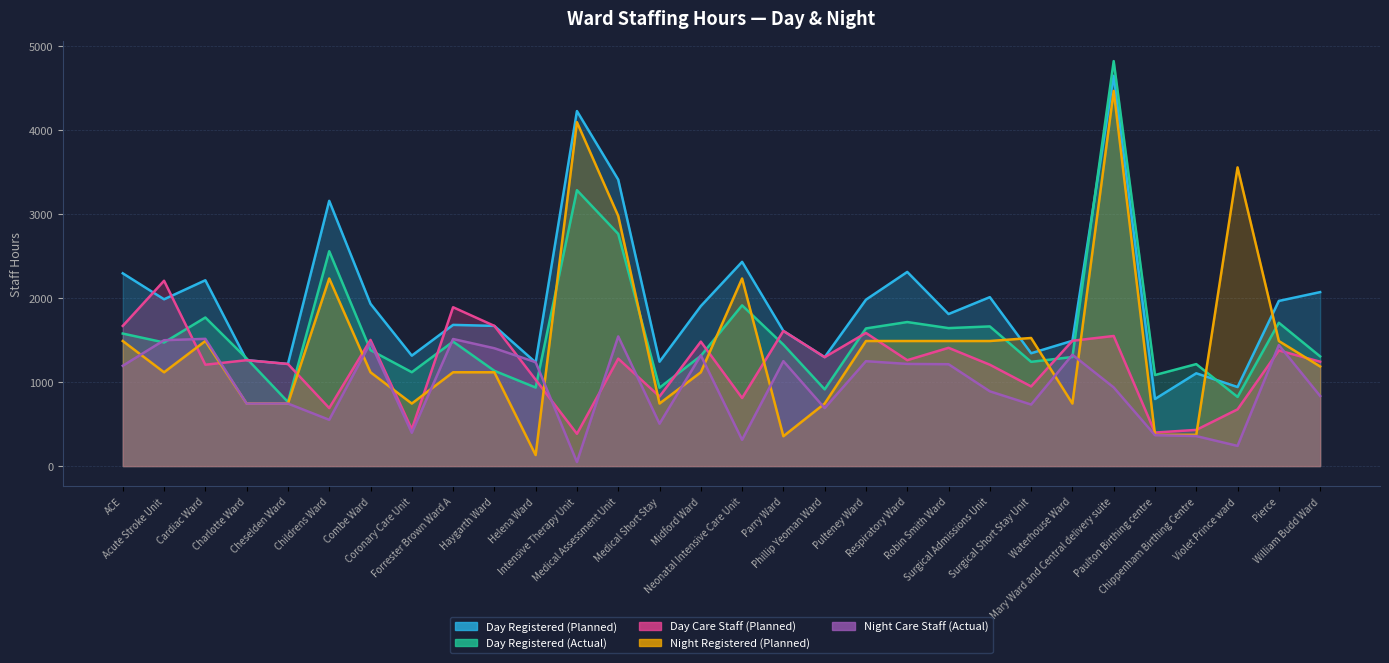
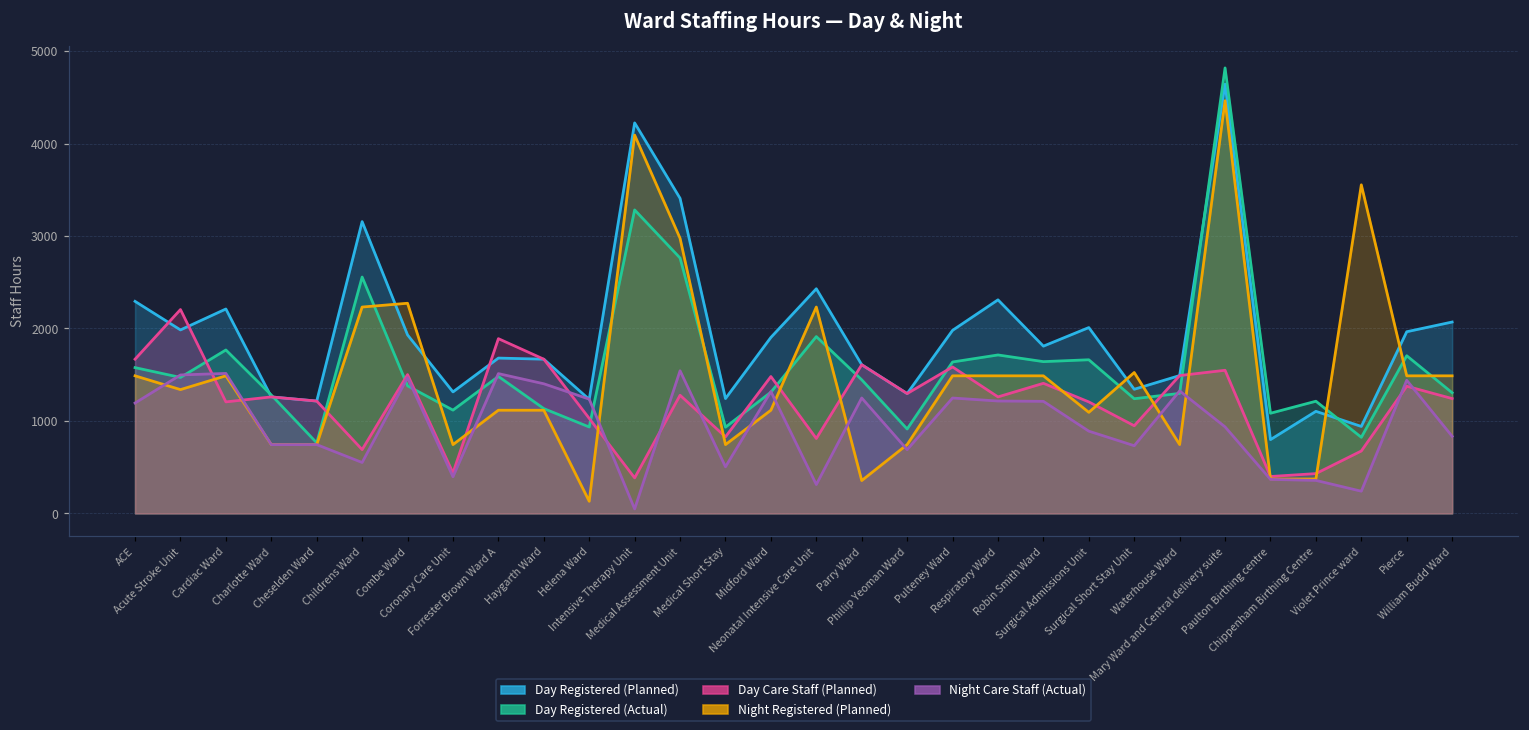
Night Registered (Planned), Acute Stroke Unit: 1100 -> 1300
Night Registered (Planned), Combe Ward: 1100 -> 2300
Night Registered (Planned), Surgical Admissions Unit: 1500 -> 1100
Night Registered (Planned), William Budd Ward: 1200 -> 1500
